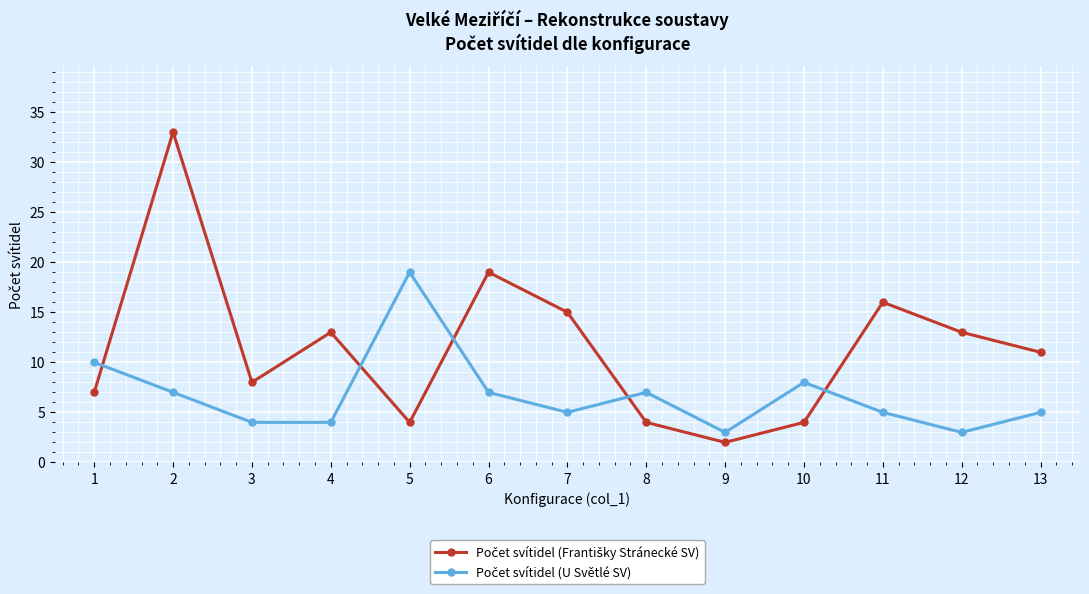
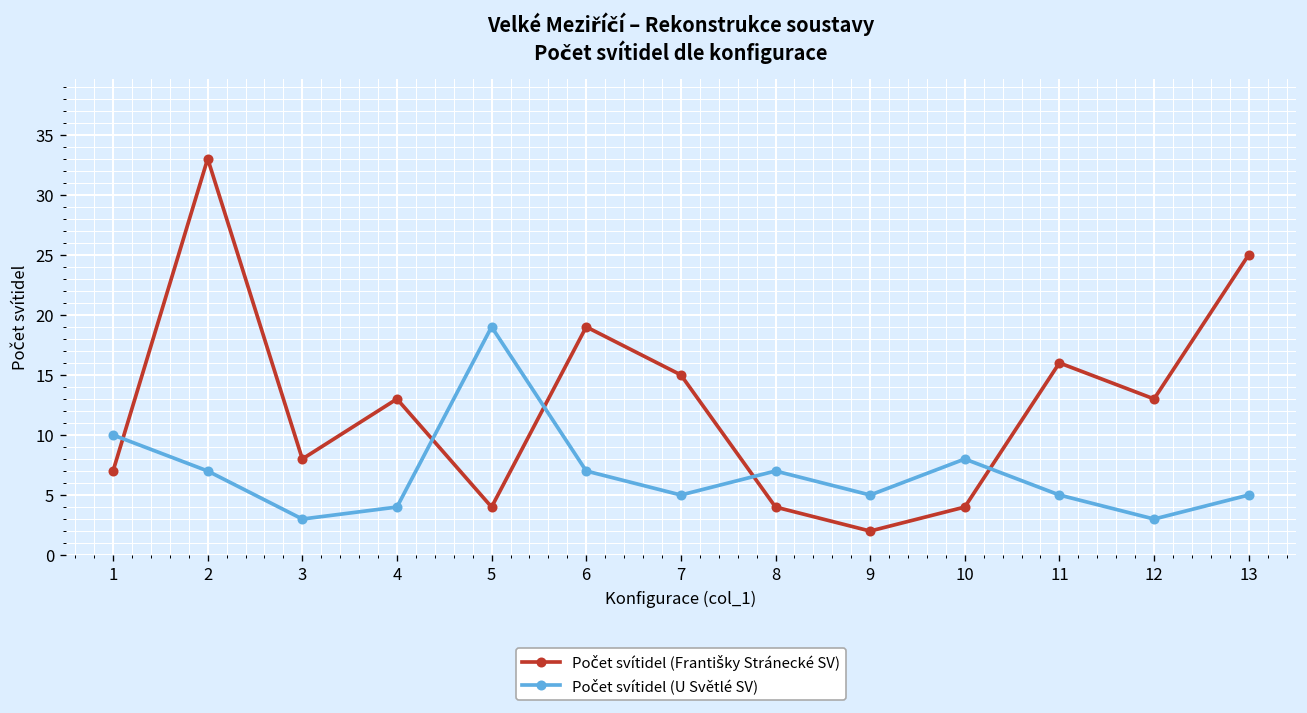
Počet svítidel (U Světlé SV), 3: 4 -> 3
Počet svítidel (U Světlé SV), 9: 3 -> 5
Počet svítidel (Františky Stránecké SV), 13: 11 -> 25
